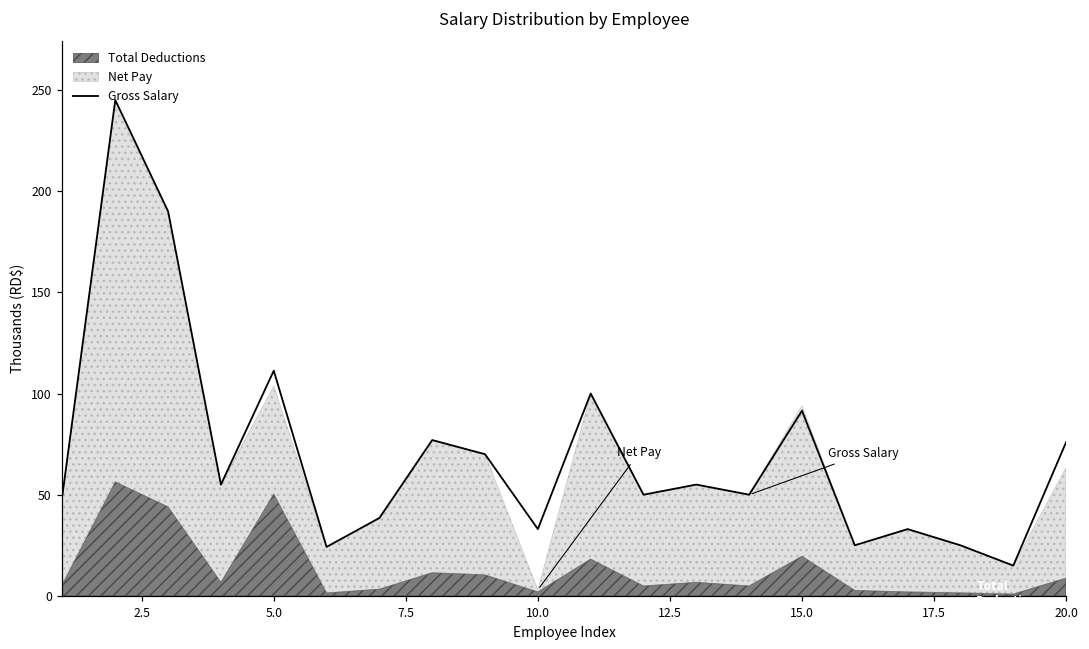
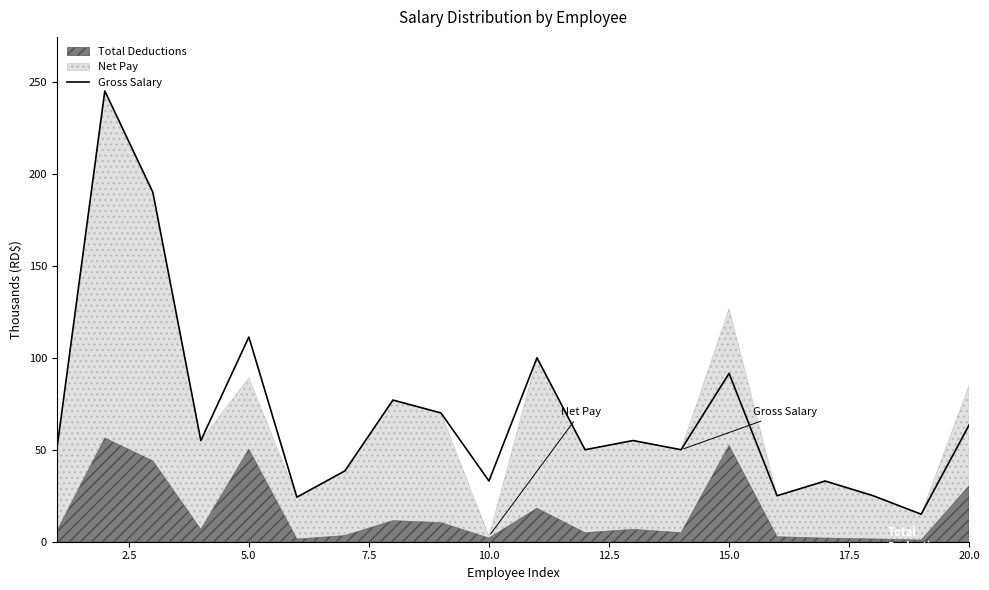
Net Pay, 5.0: 53 -> 39
Total Deductions, 15.0: 20 -> 52
Gross Salary, 20.0: 76 -> 64
Total Deductions, 20.0: 9 -> 30
